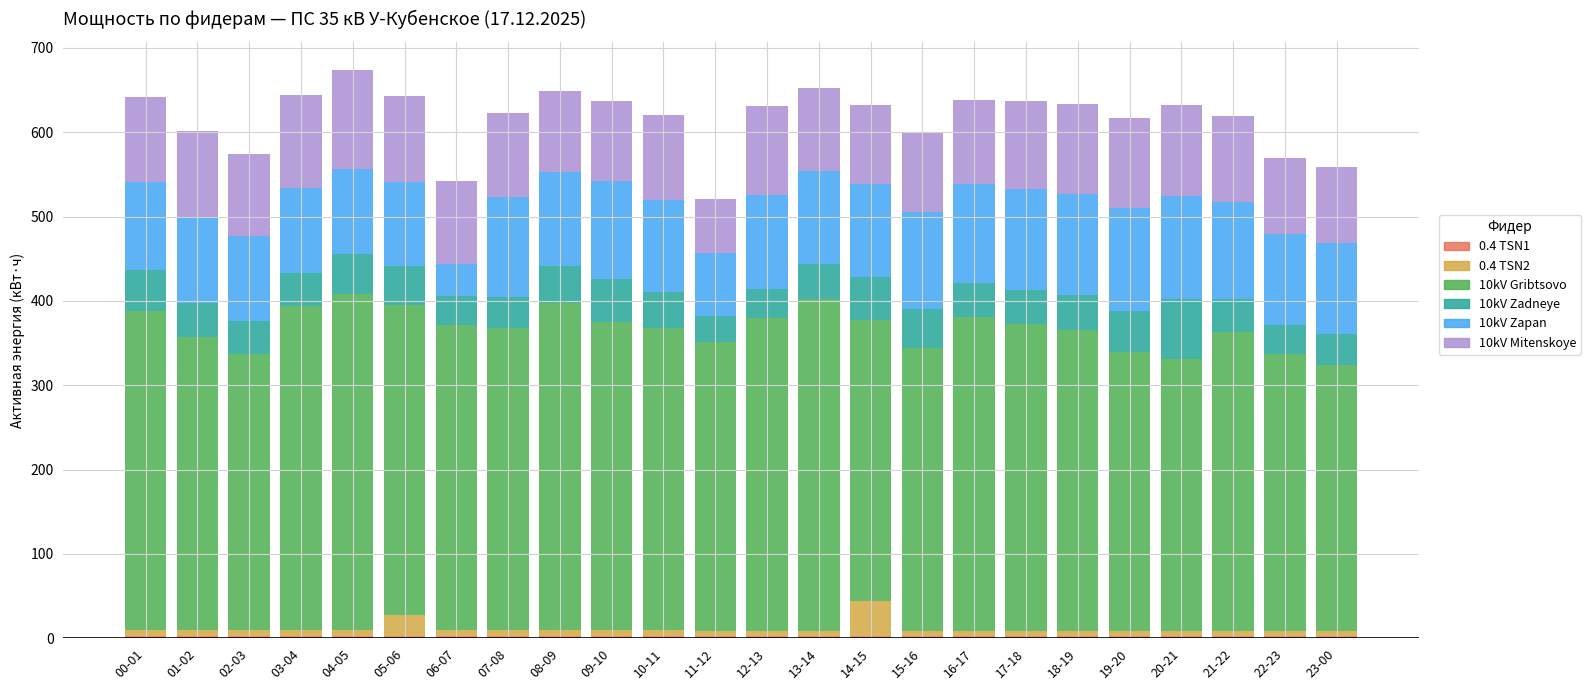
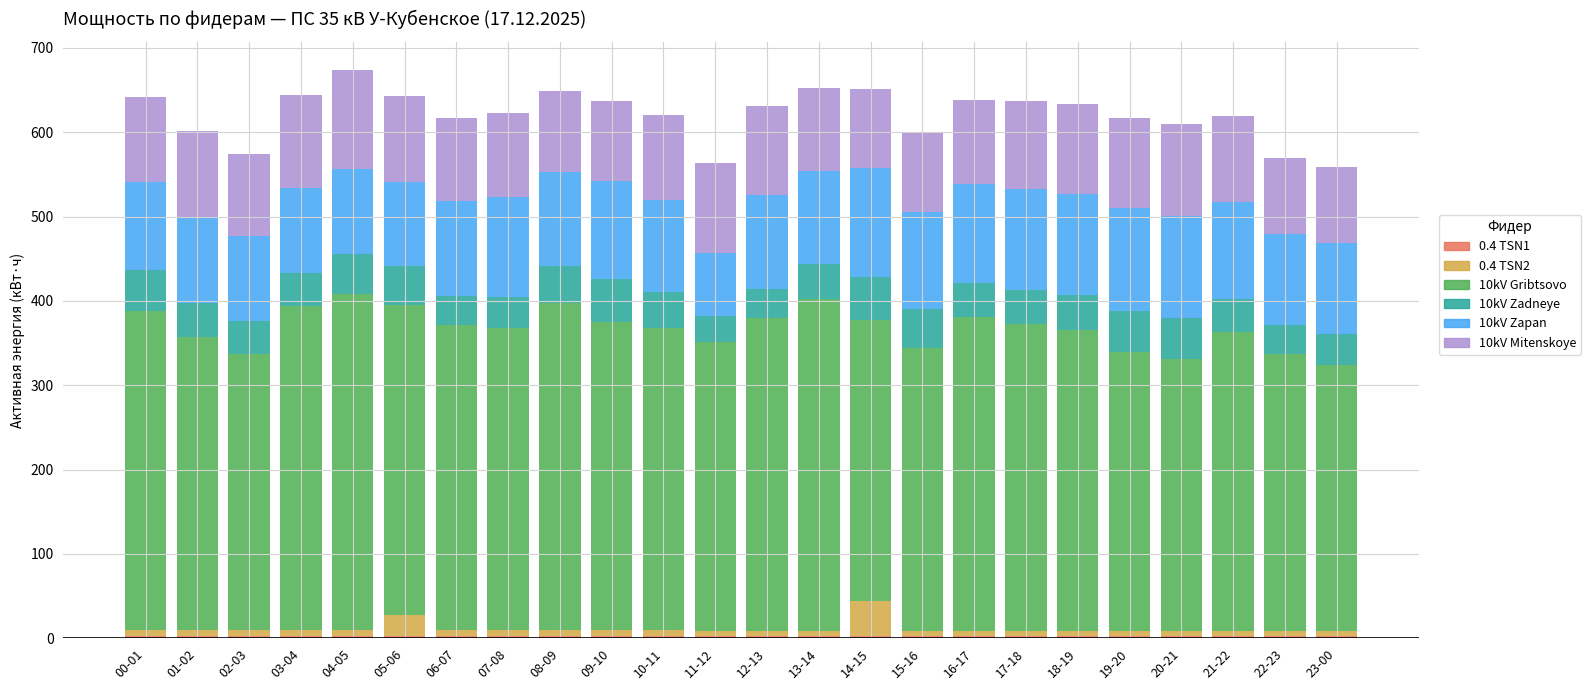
10kV Zapan, 06-07: 40 -> 110
10kV Mitenskoye, 11-12: 60 -> 110
10kV Zapan, 14-15: 110 -> 130
10kV Zadneye, 20-21: 70 -> 50
